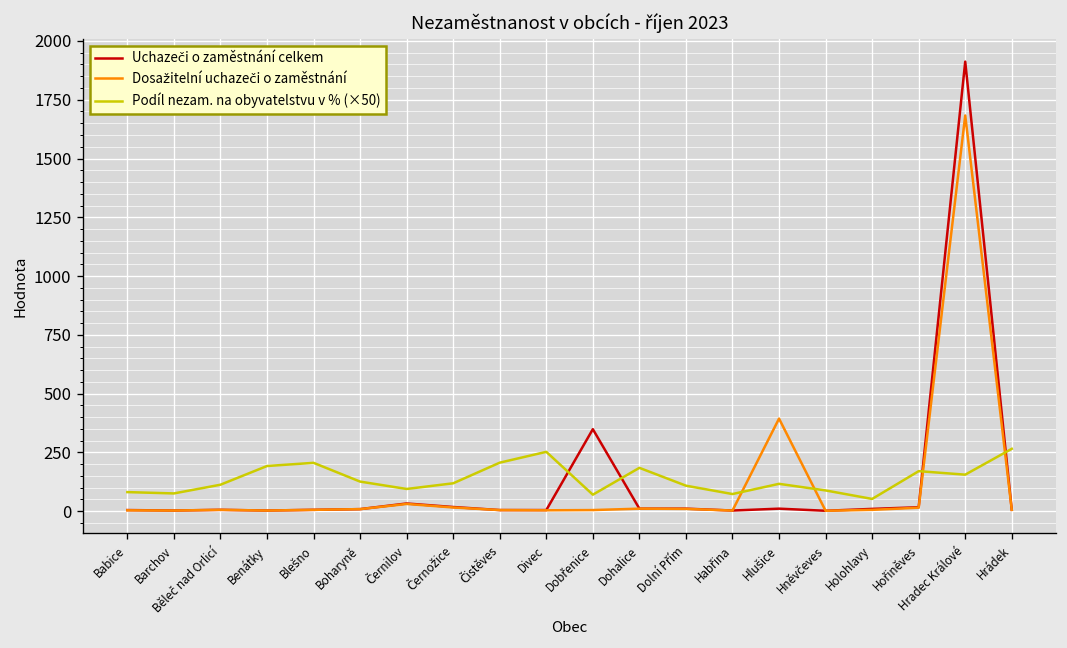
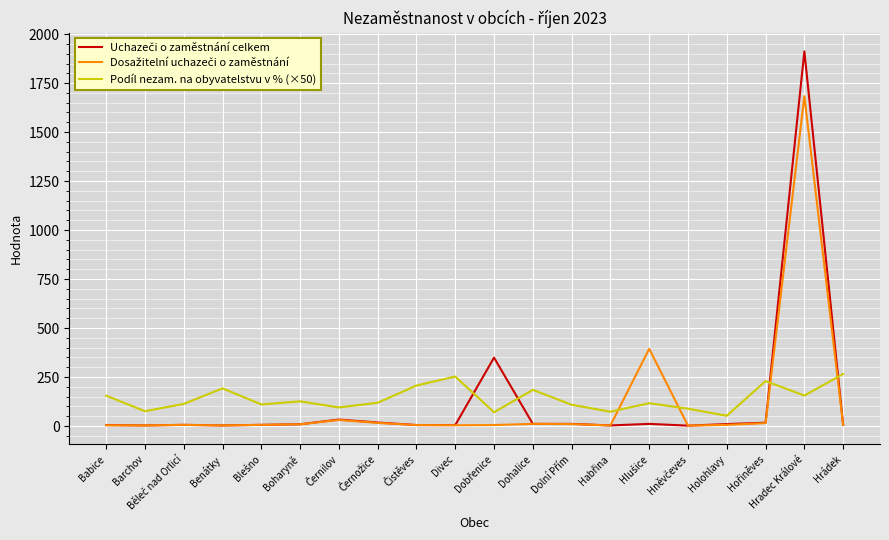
Podíl nezam. na obyvatelstvu v % (×50), Babice: 80 -> 160
Podíl nezam. na obyvatelstvu v % (×50), Blešno: 210 -> 110
Podíl nezam. na obyvatelstvu v % (×50), Hořiněves: 170 -> 230
